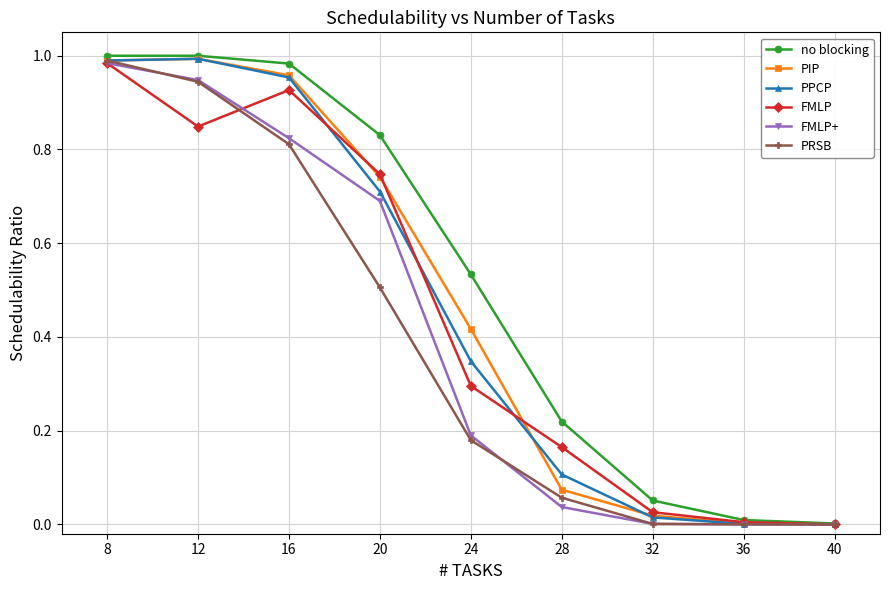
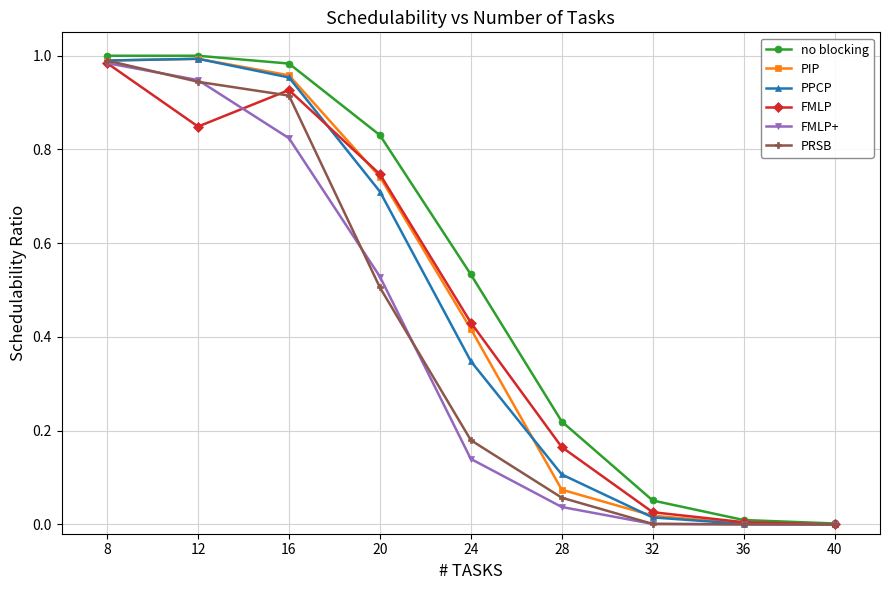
PRSB, 16: 0.81 -> 0.91
FMLP+, 20: 0.69 -> 0.53
FMLP, 24: 0.30 -> 0.43
FMLP+, 24: 0.19 -> 0.14
